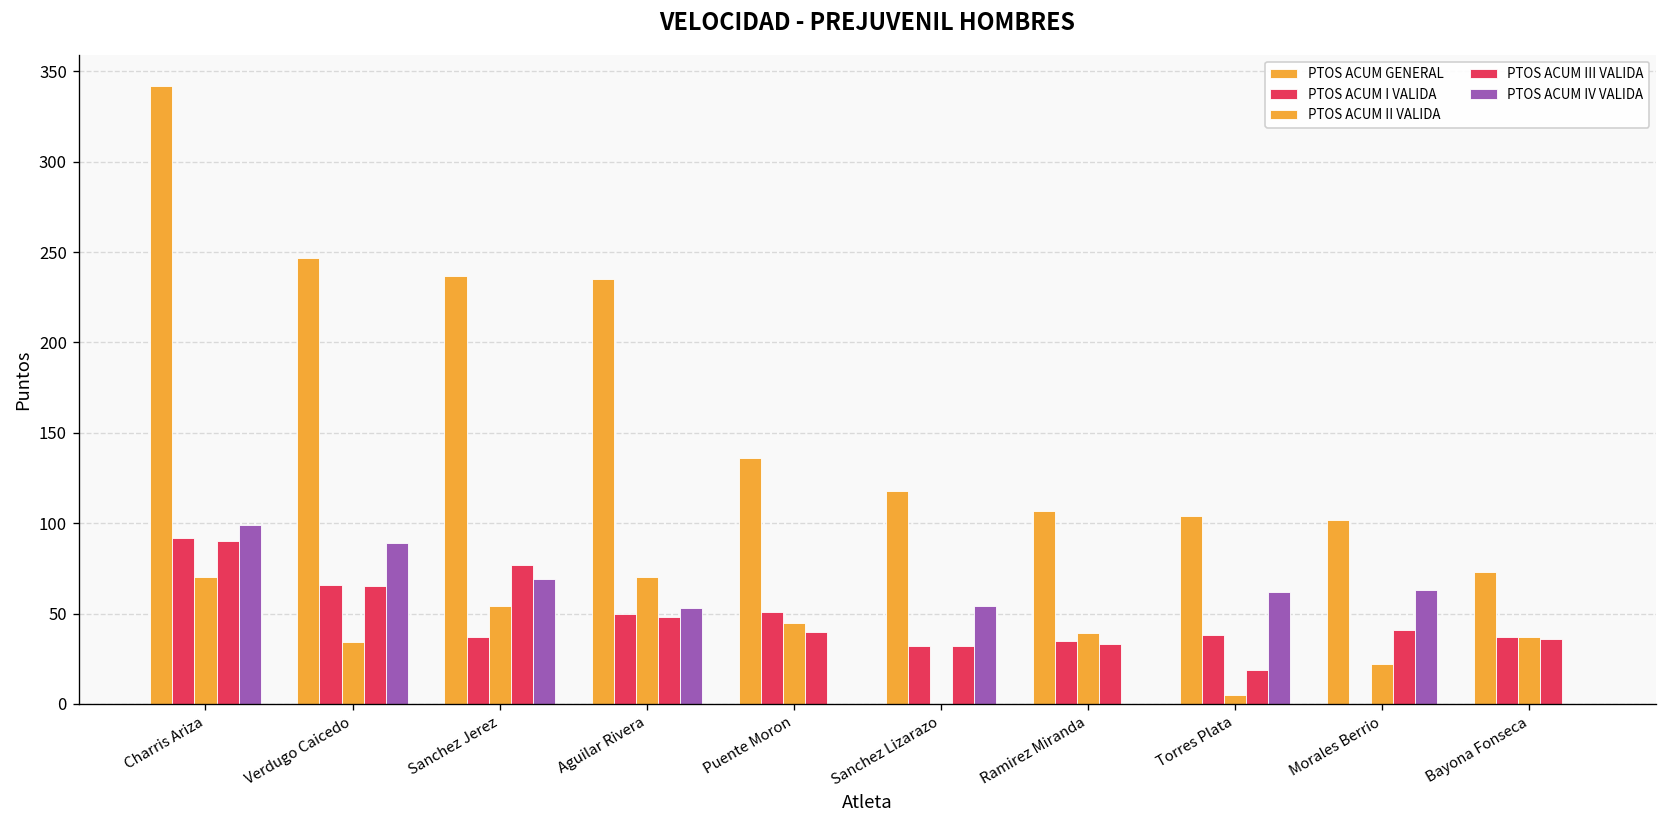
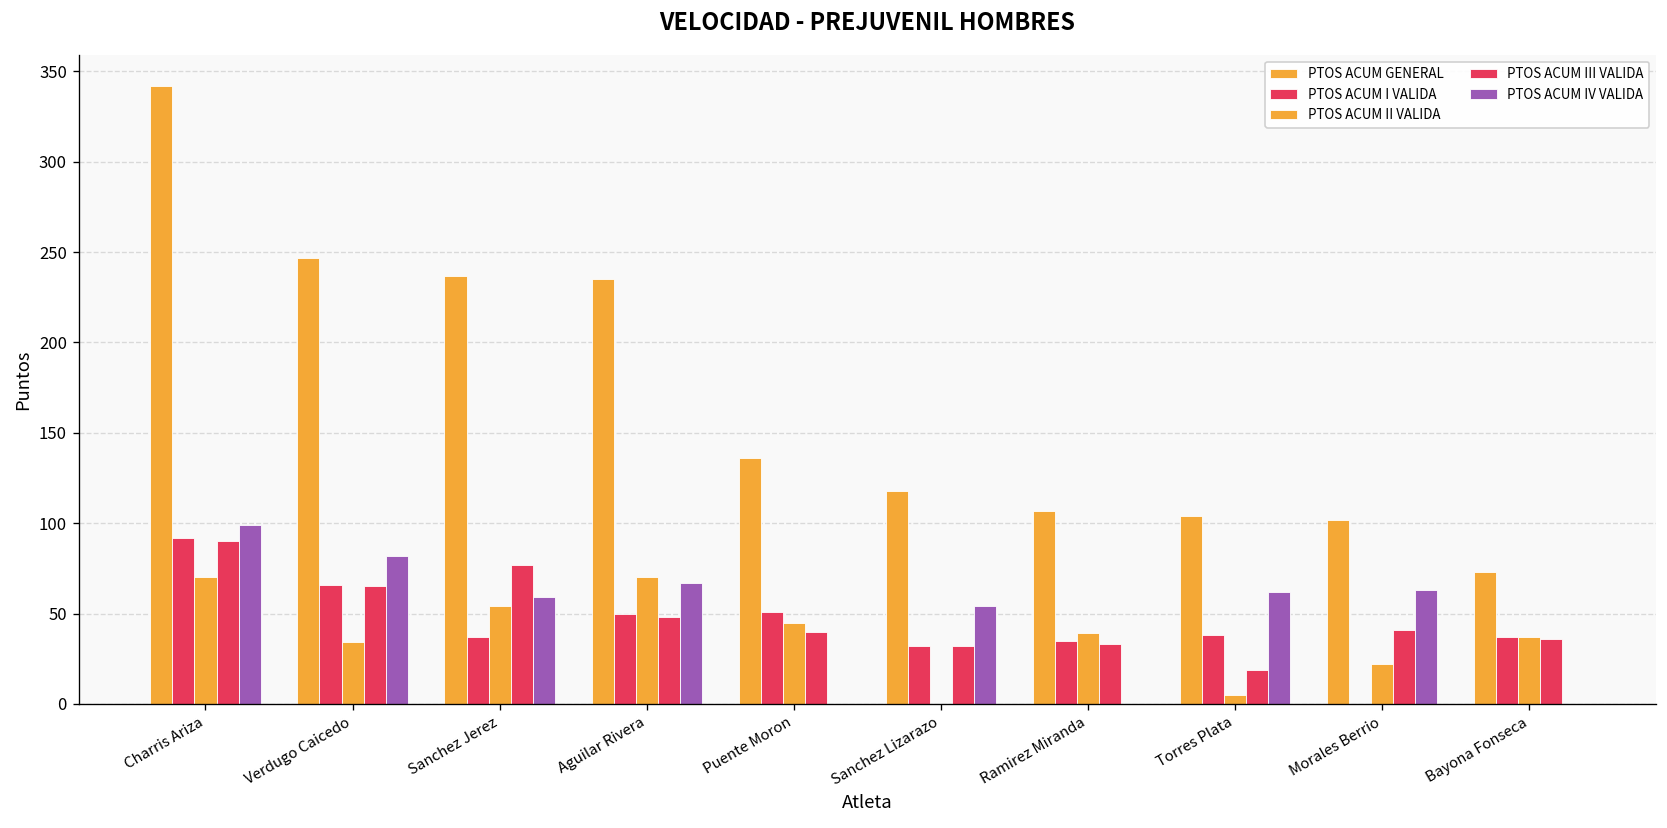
PTOS ACUM IV VALIDA, Verdugo Caicedo: 89 -> 82
PTOS ACUM IV VALIDA, Sanchez Jerez: 69 -> 59
PTOS ACUM IV VALIDA, Aguilar Rivera: 53 -> 67
